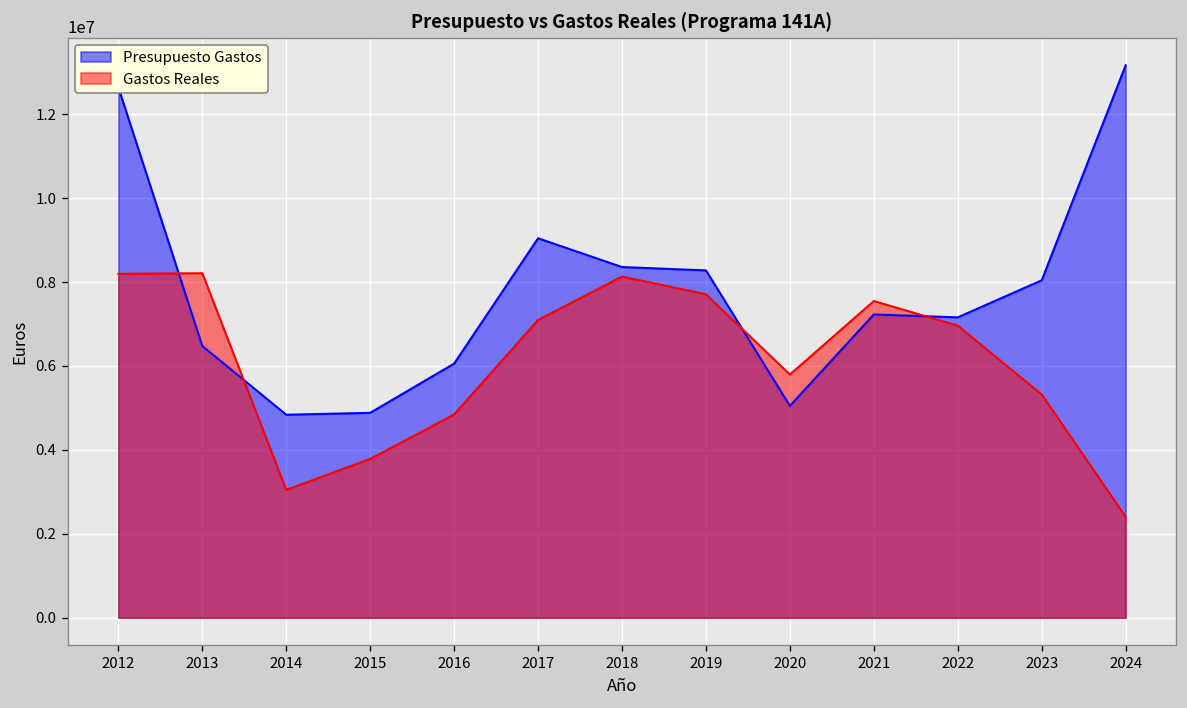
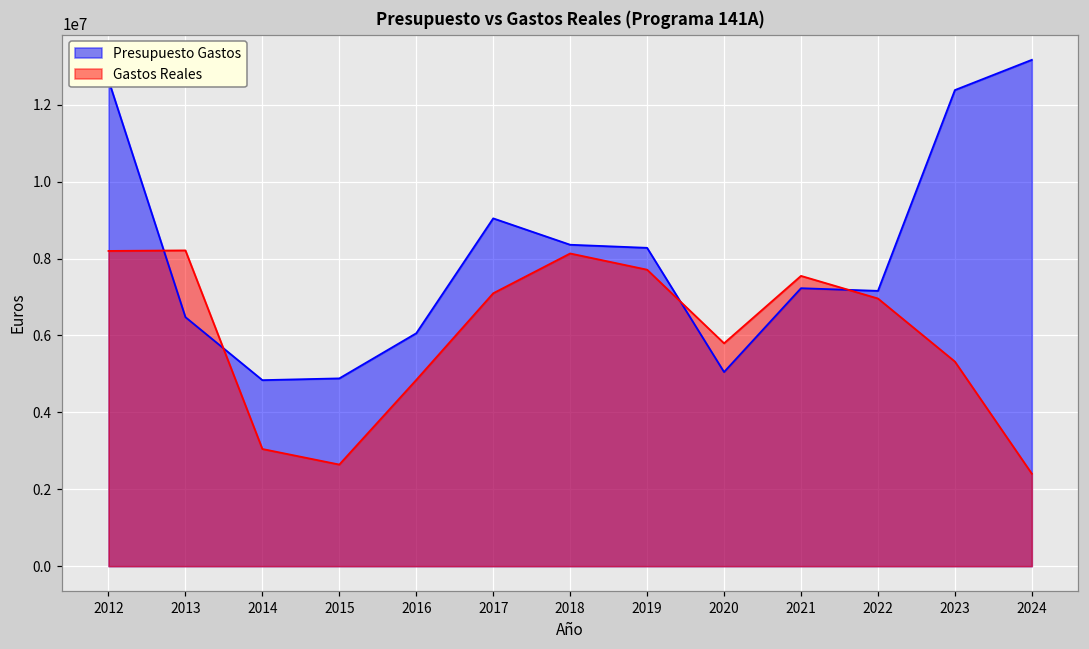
Gastos Reales, 2015: 3800000 -> 2600000
Presupuesto Gastos, 2023: 8000000 -> 12400000
